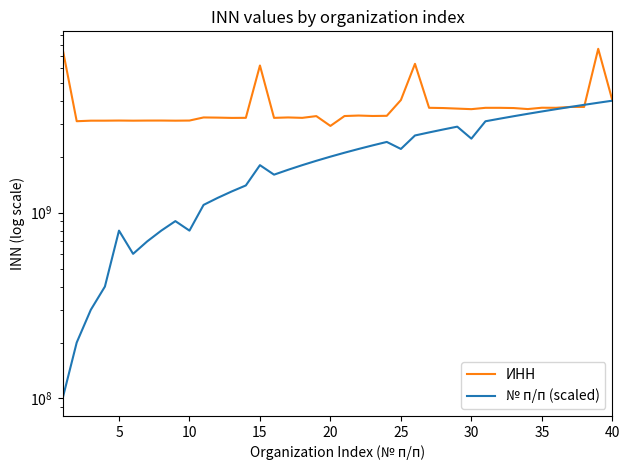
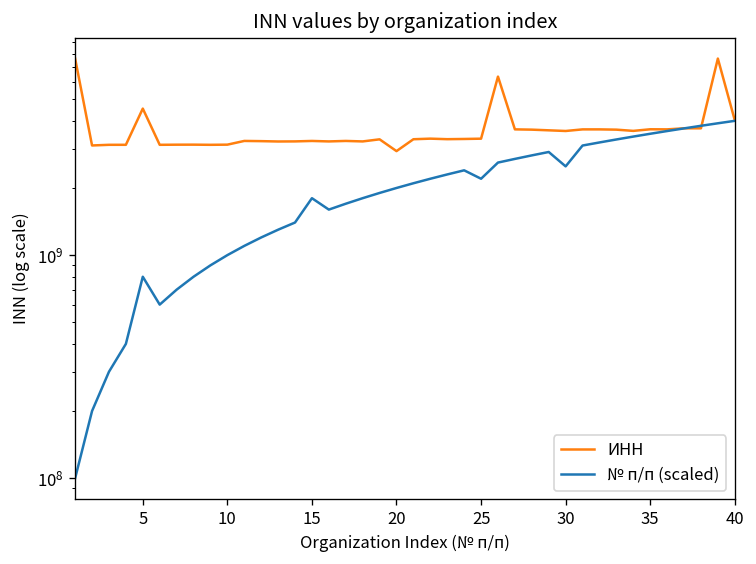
ИНН, 5: 3100000000 -> 4500000000
№ п/п (scaled), 10: 800000000 -> 1000000000
ИНН, 15: 6200000000 -> 3300000000
ИНН, 25: 4000000000 -> 3300000000
